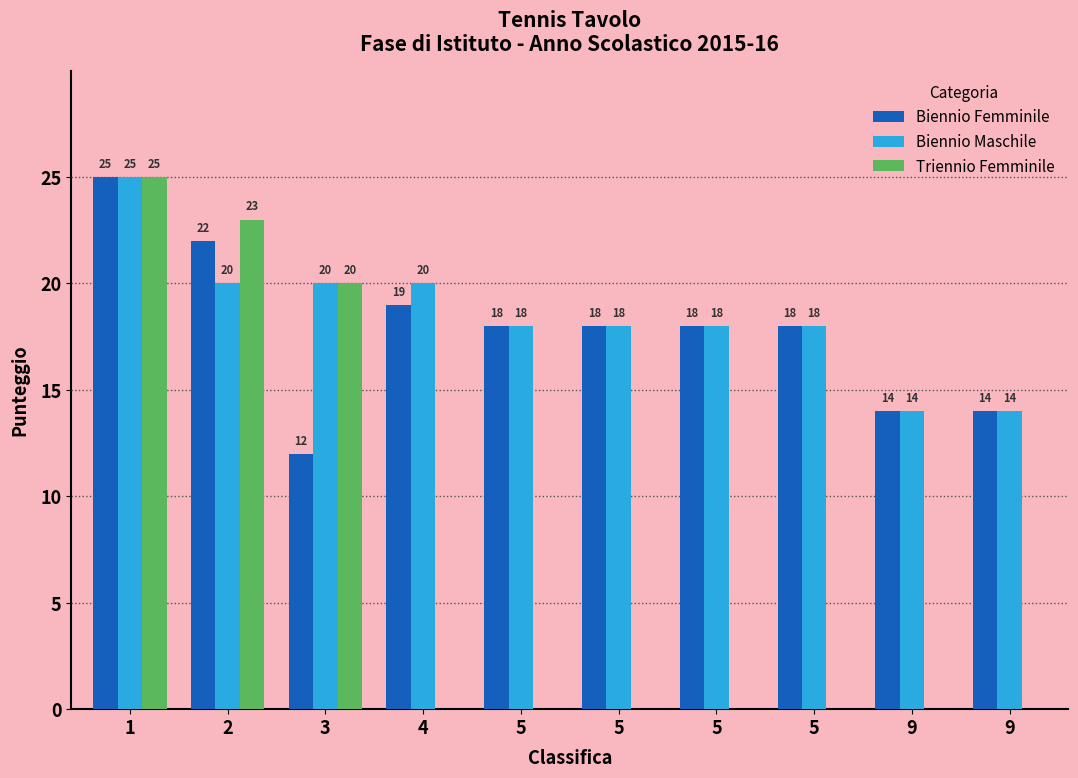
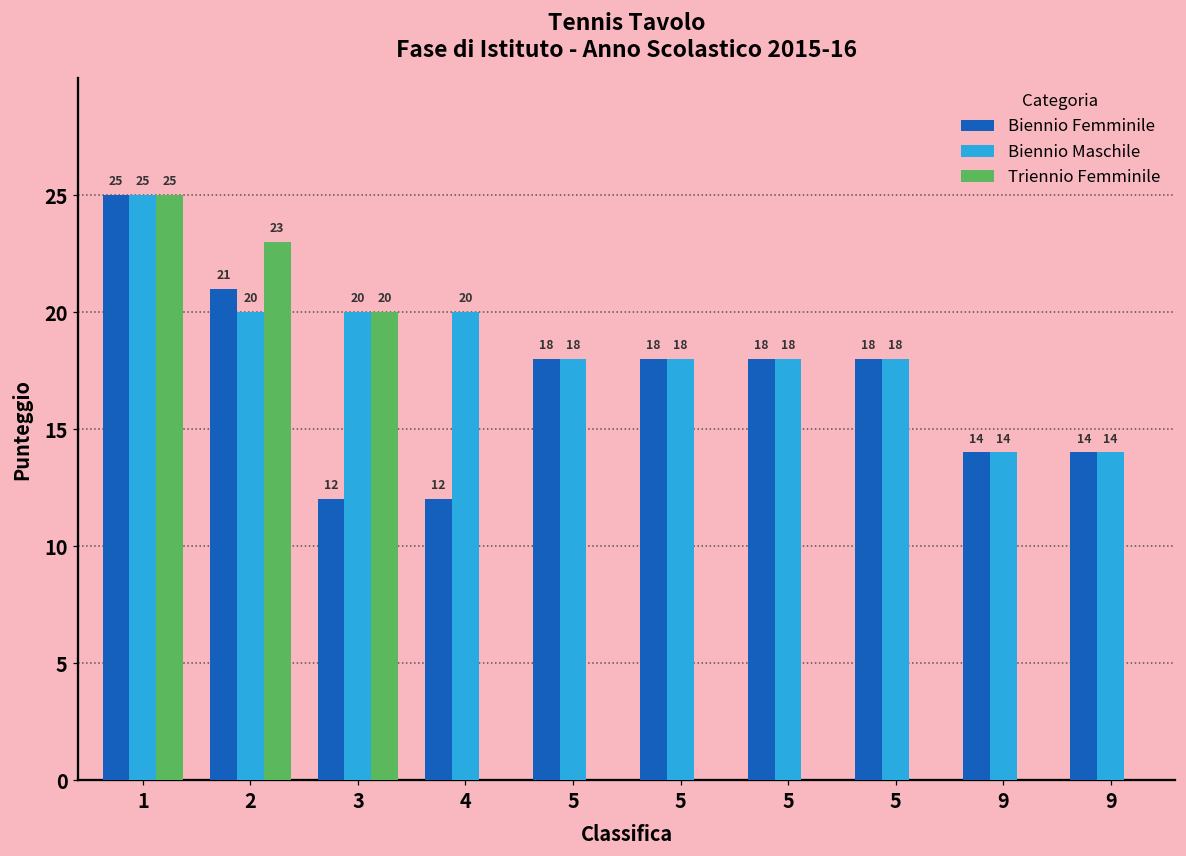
Biennio Femminile, 2: 22 -> 21
Biennio Femminile, 4: 19 -> 12
